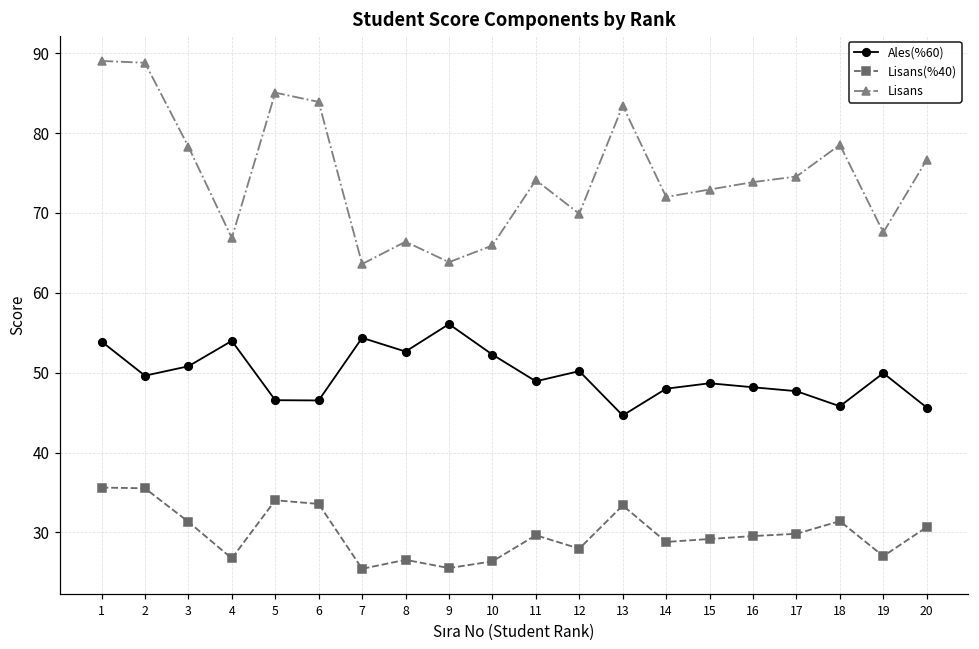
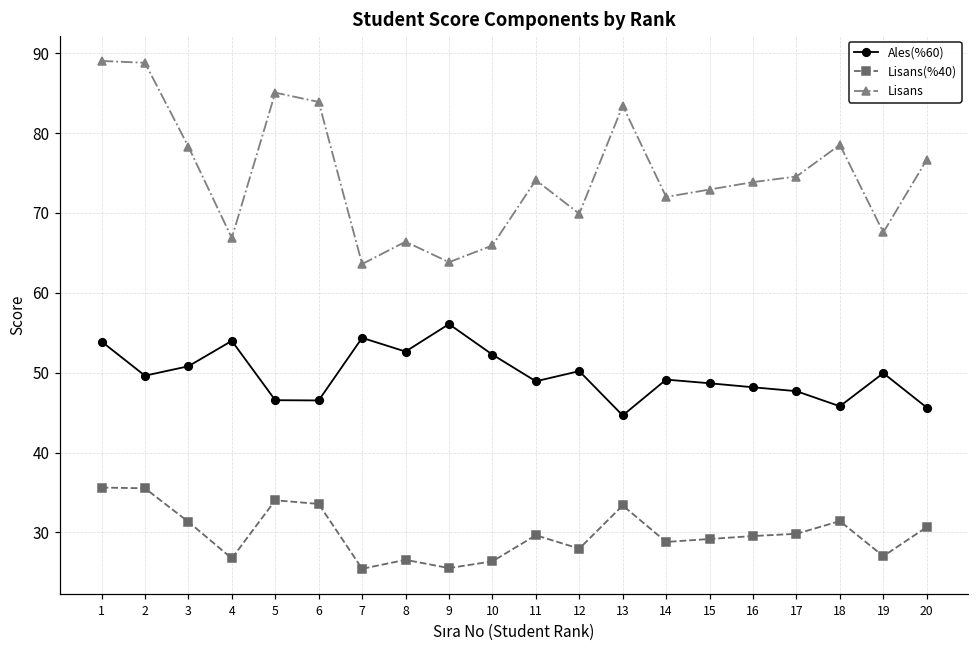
Ales(%60), 14: 48 -> 49
